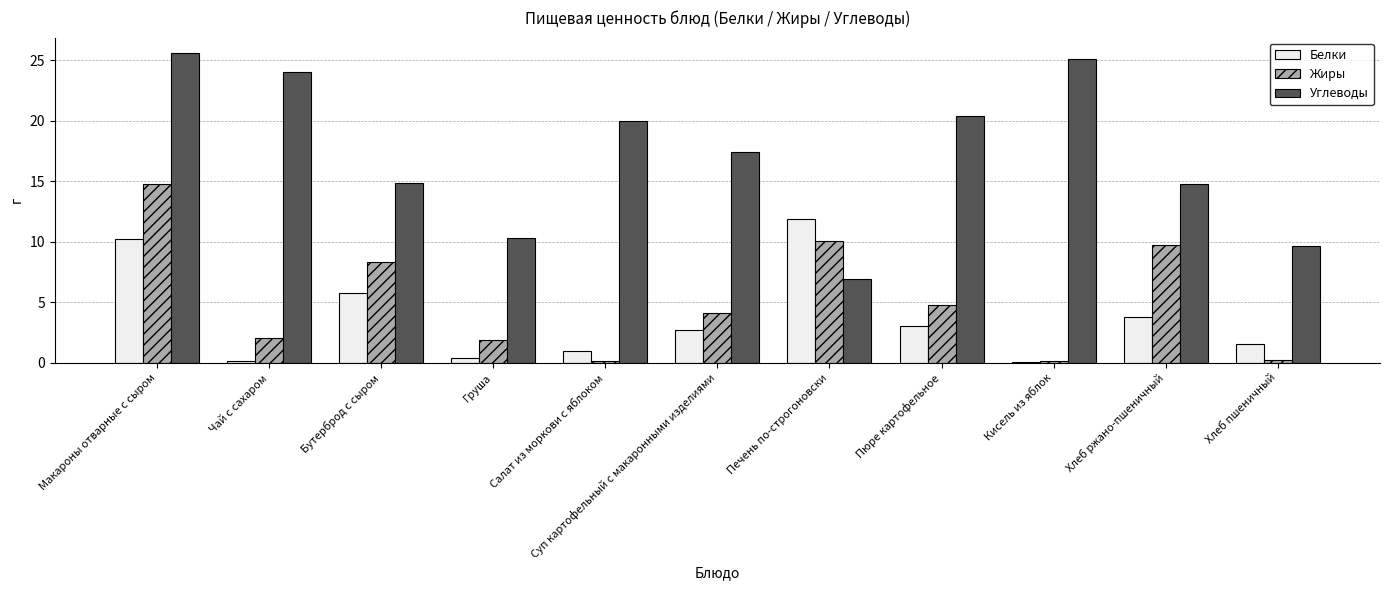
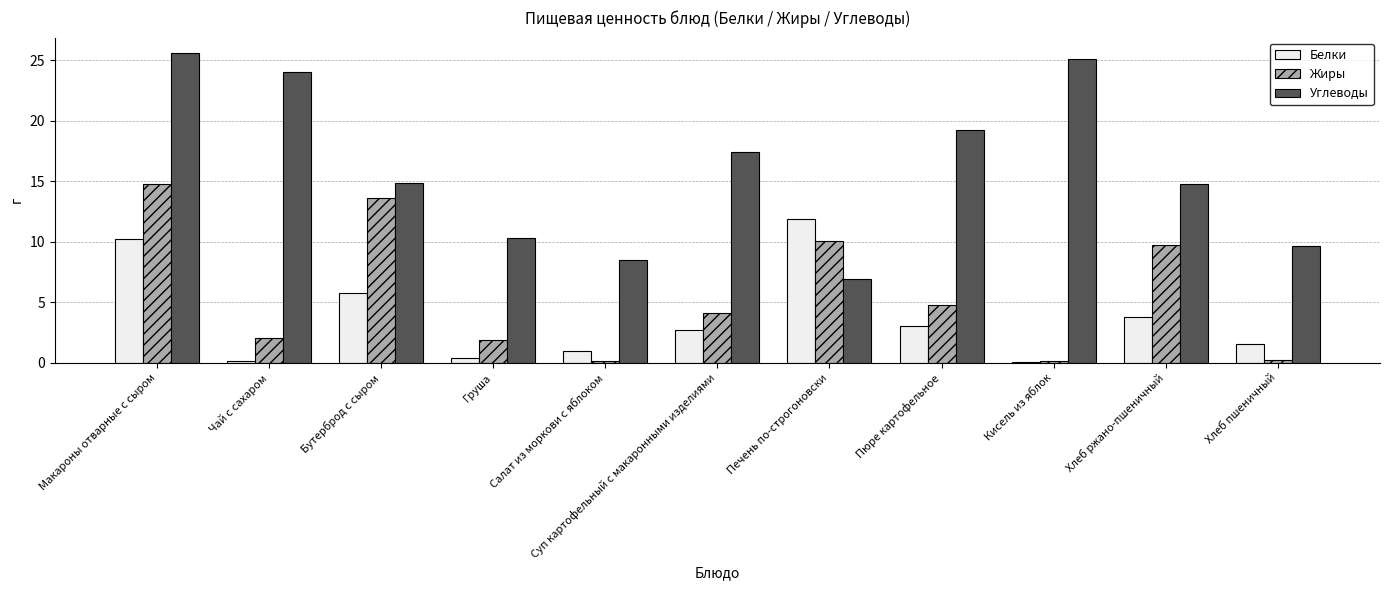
Жиры, Бутерброд с сыром: 8.3 -> 13.6
Углеводы, Салат из моркови с яблоком: 20.0 -> 8.5
Углеводы, Пюре картофельное: 20.4 -> 19.3
